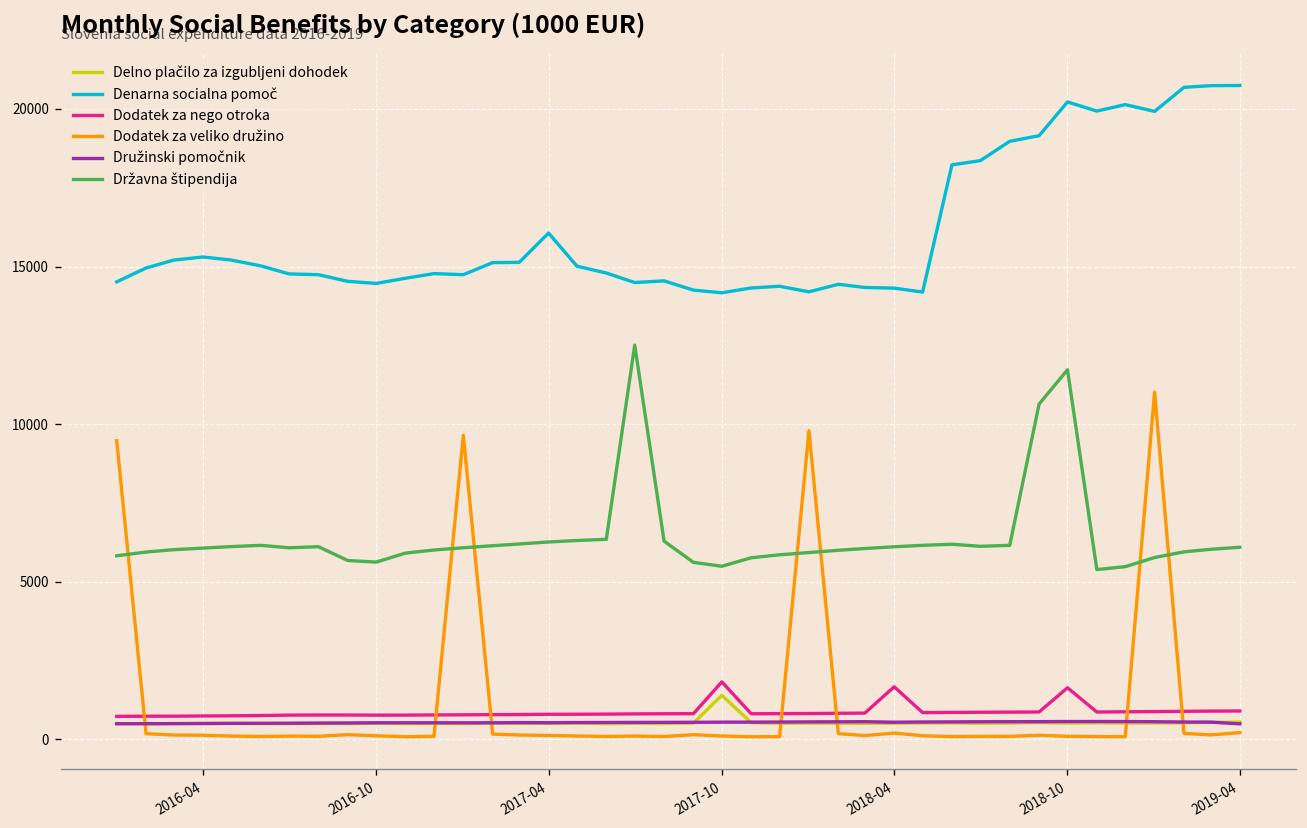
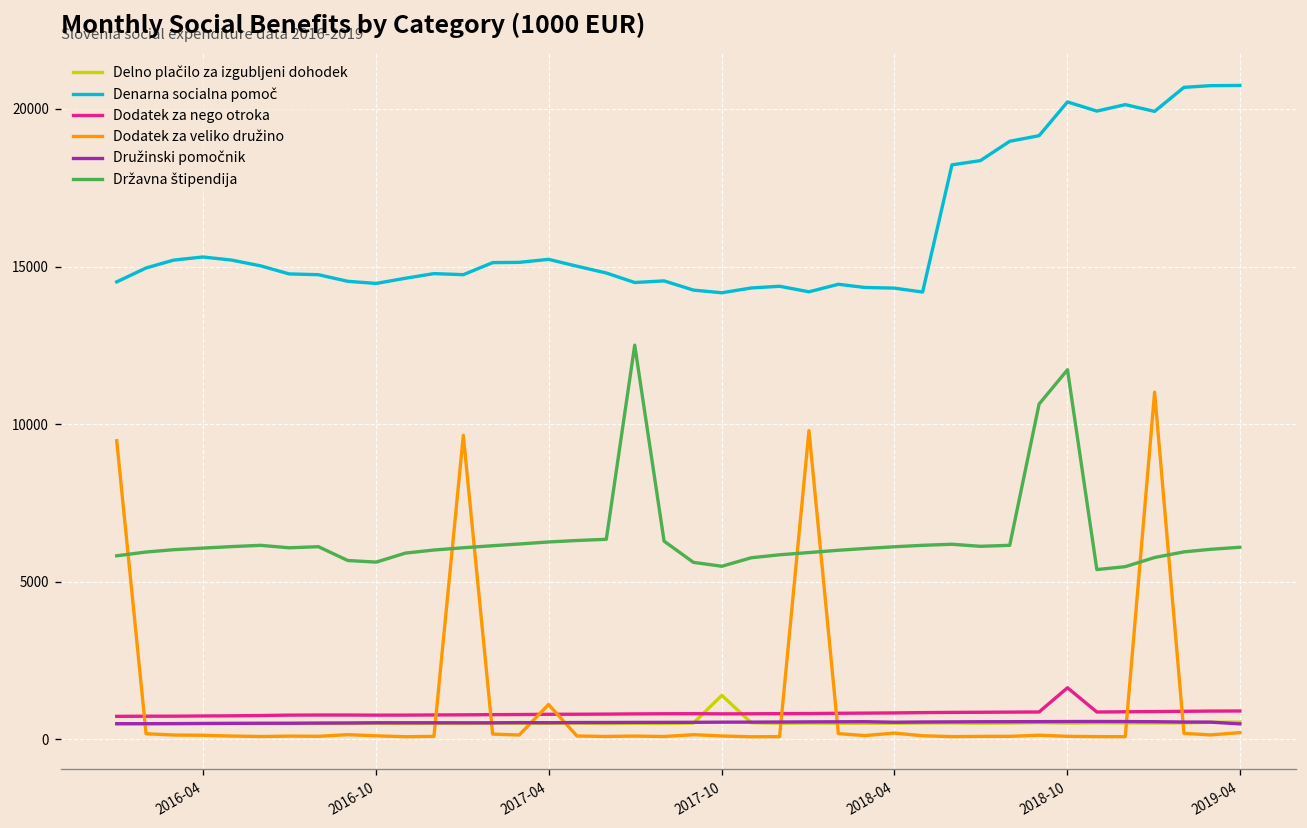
Denarna socialna pomoč, 2017-04: 16100 -> 15200
Dodatek za veliko družino, 2017-04: 100 -> 1100
Dodatek za nego otroka, 2017-10: 1800 -> 800
Dodatek za nego otroka, 2018-04: 1700 -> 800
